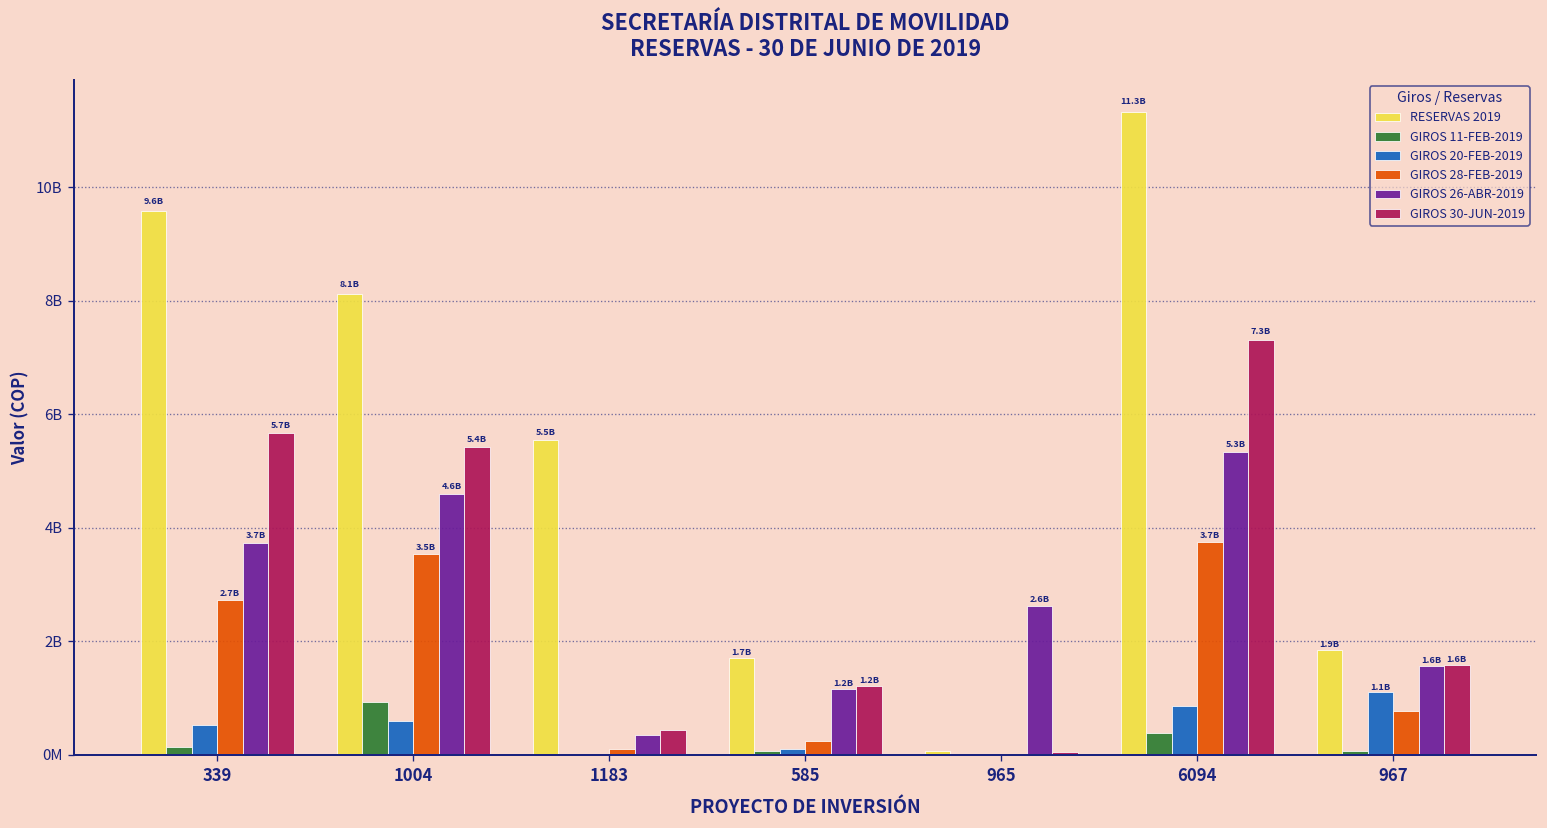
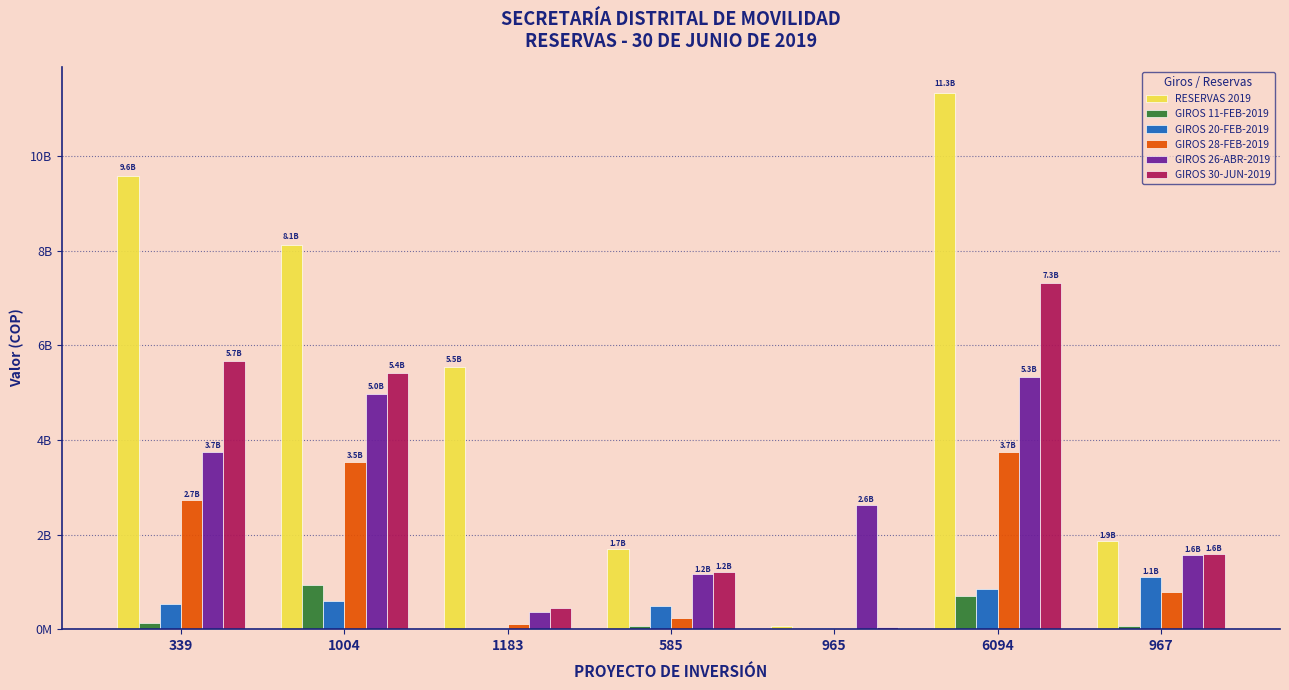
GIROS 26-ABR-2019, 1004: 4.6B -> 5.0B
GIROS 20-FEB-2019, 585: 100000000 -> 500000000
GIROS 11-FEB-2019, 6094: 400000000 -> 700000000
